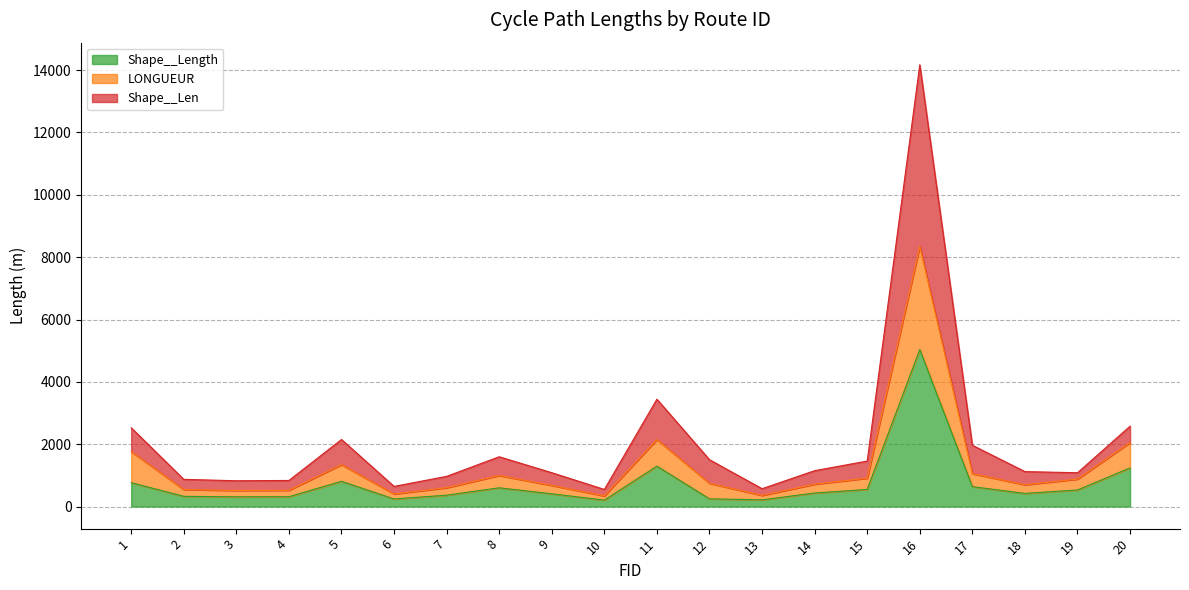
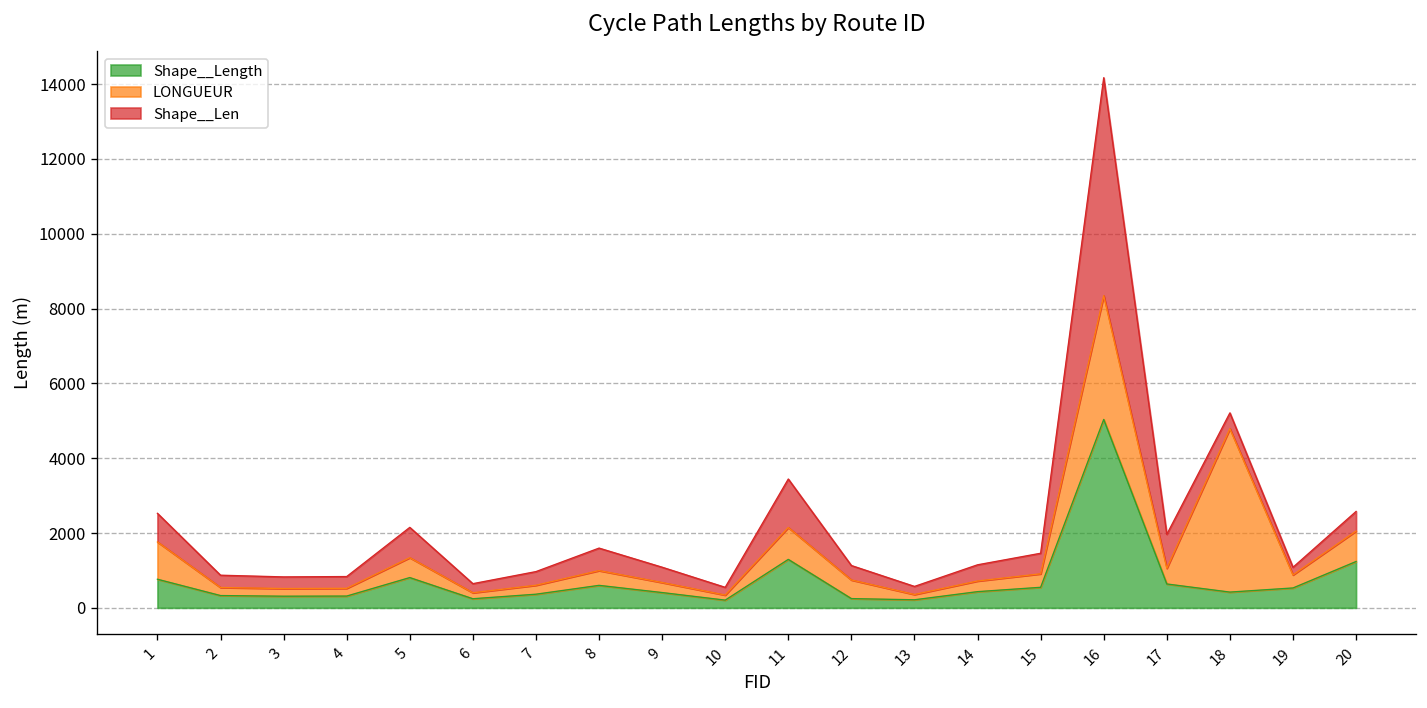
Shape__Len, 12: 800 -> 400
LONGUEUR, 18: 300 -> 4400
